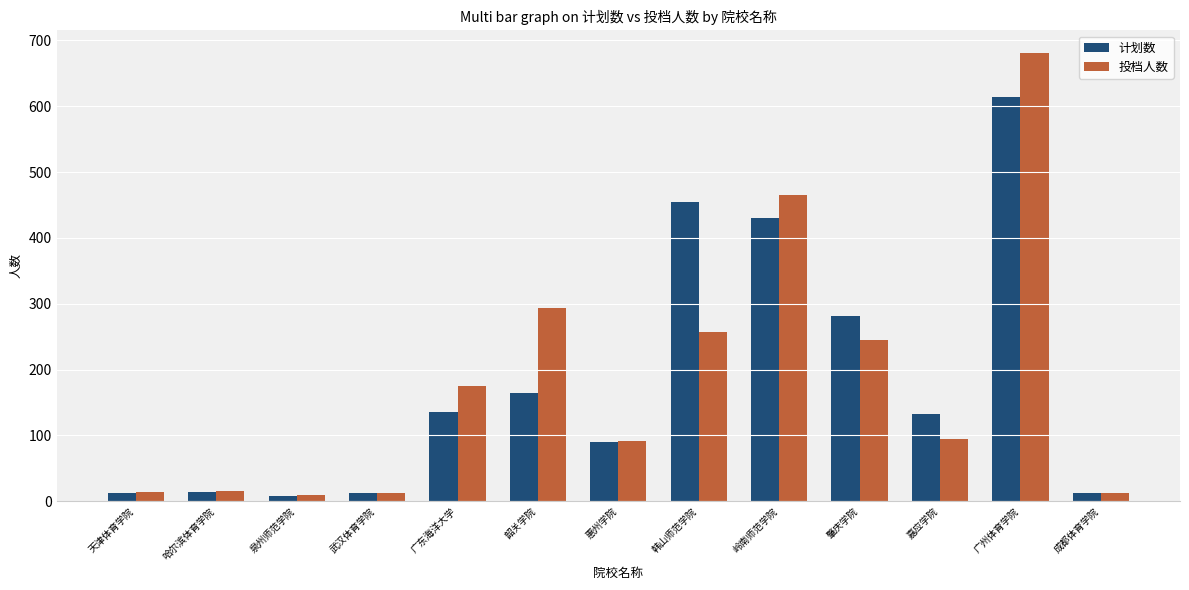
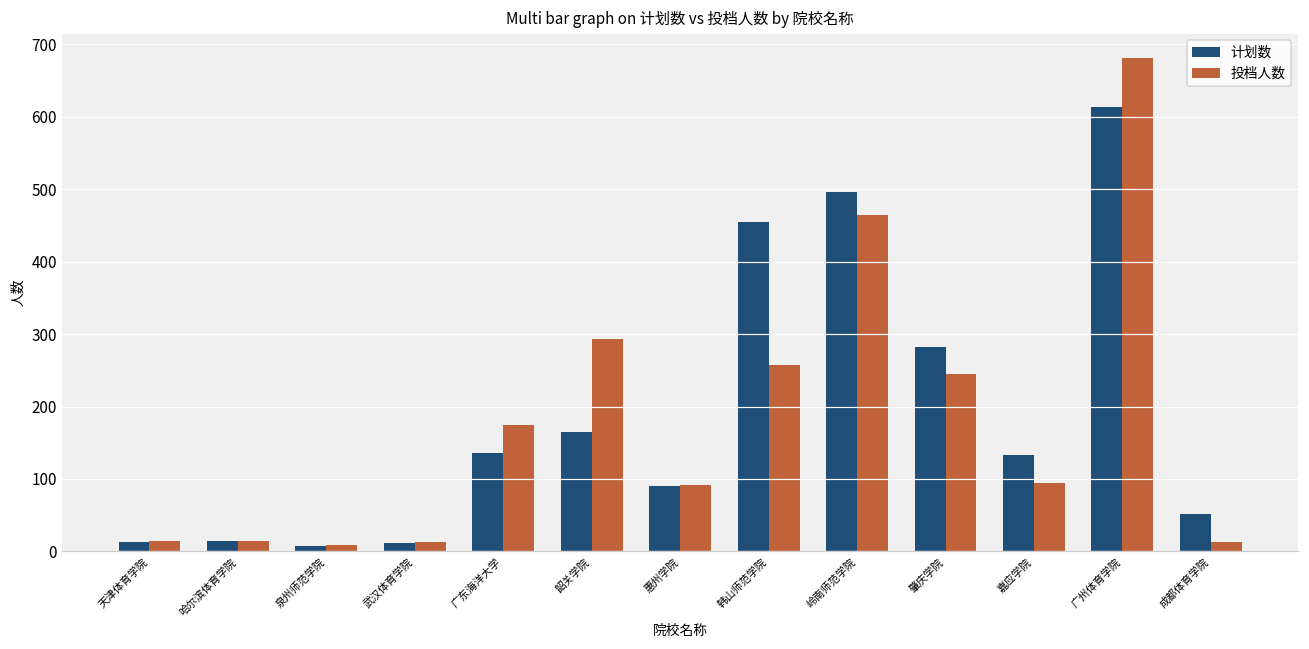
计划数, 岭南师范学院: 430 -> 500
计划数, 成都体育学院: 10 -> 50
